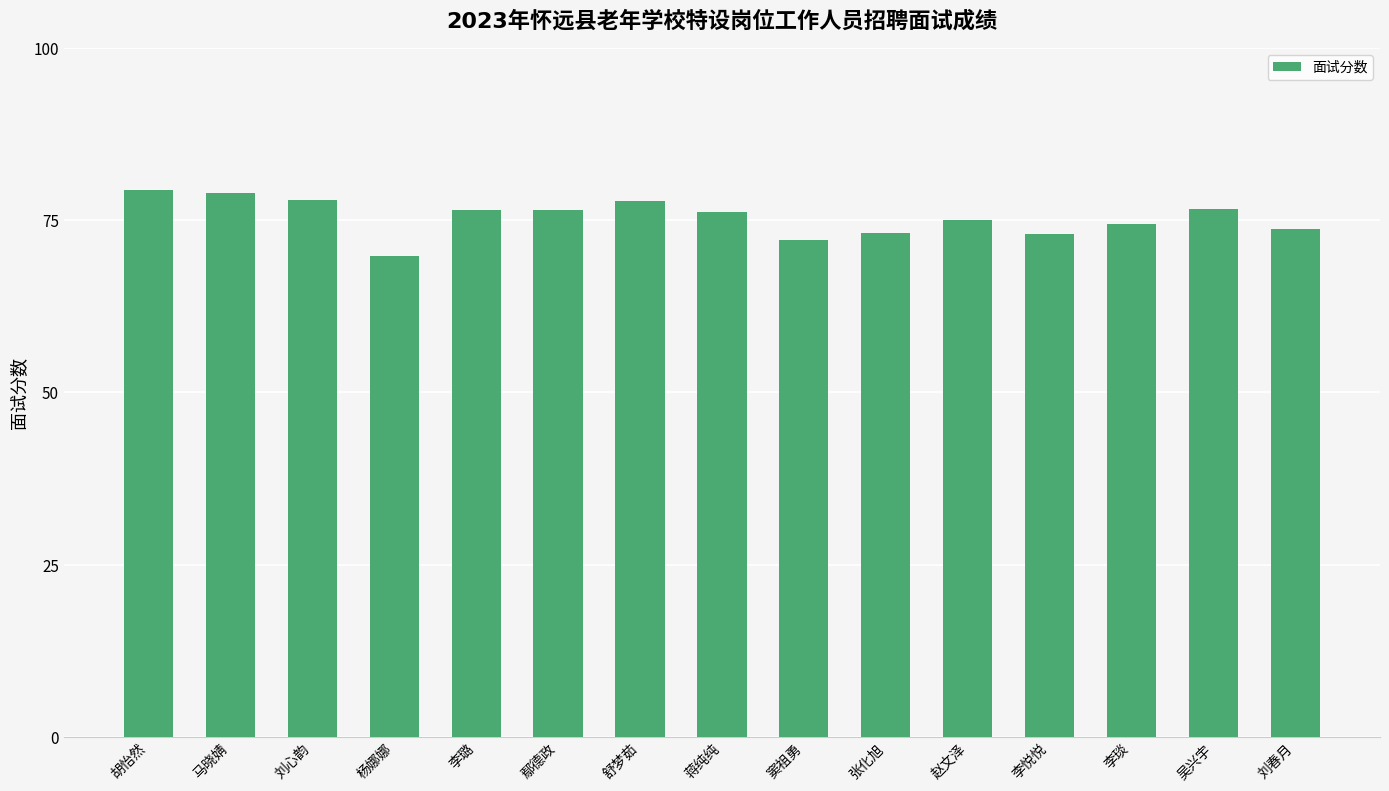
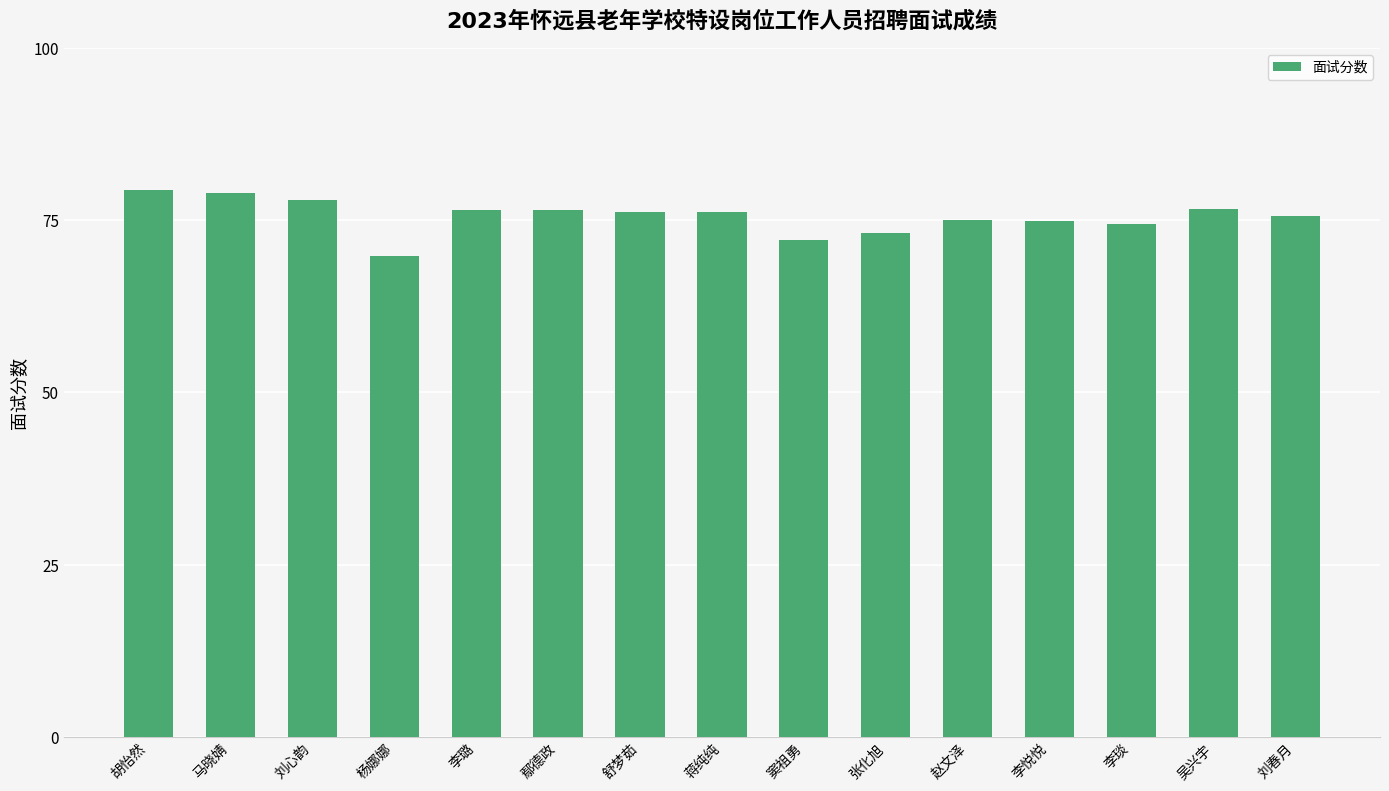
舒梦茹: 78 -> 76
李悦悦: 73 -> 75
刘春月: 74 -> 76
